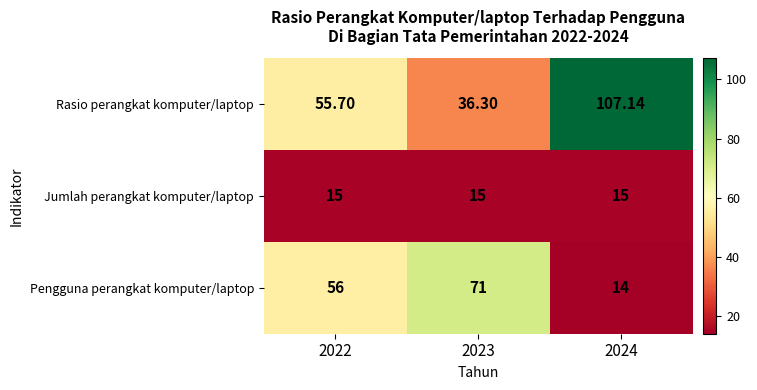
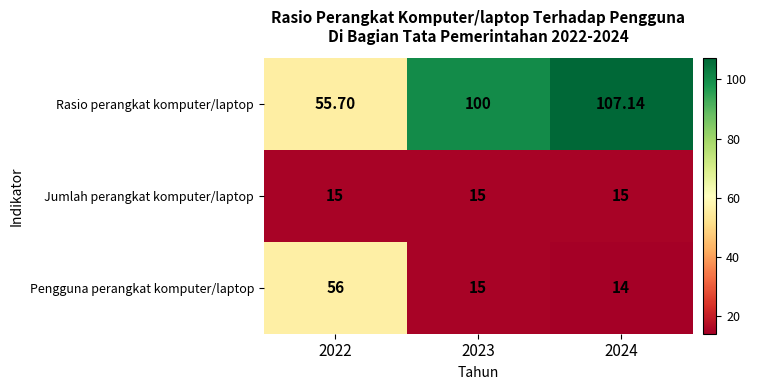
Rasio perangkat komputer/laptop, 2023: 36.30 -> 100
Pengguna perangkat komputer/laptop, 2023: 71 -> 15
